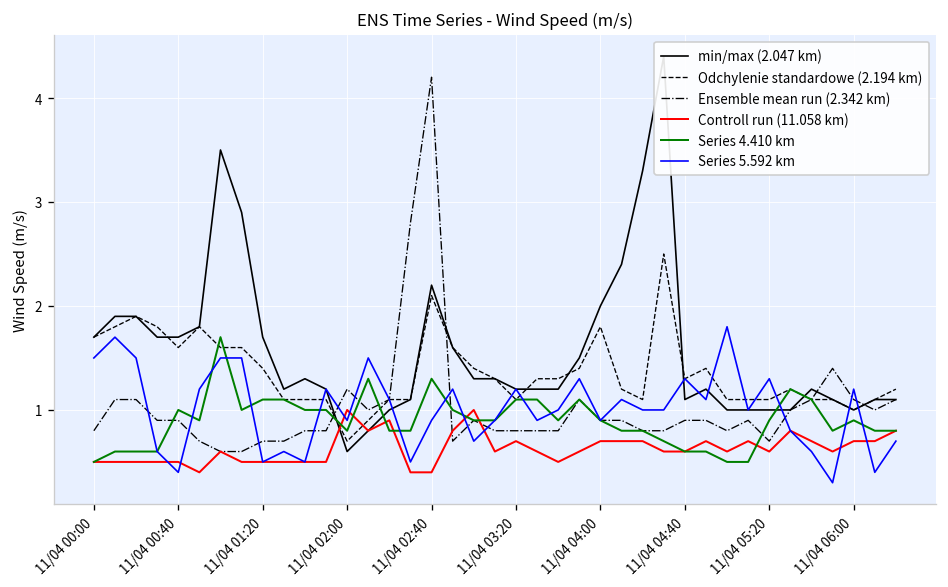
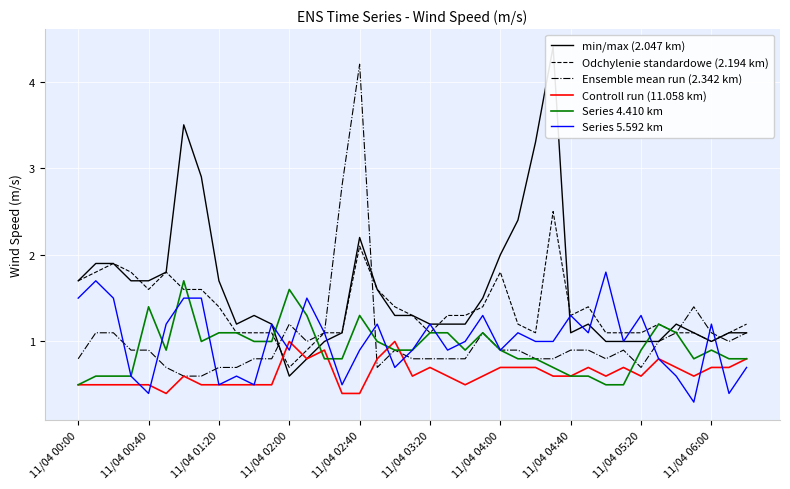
Series 4.410 km, 11/04 00:40: 1.0 -> 1.4
Series 4.410 km, 11/04 02:00: 0.8 -> 1.6
